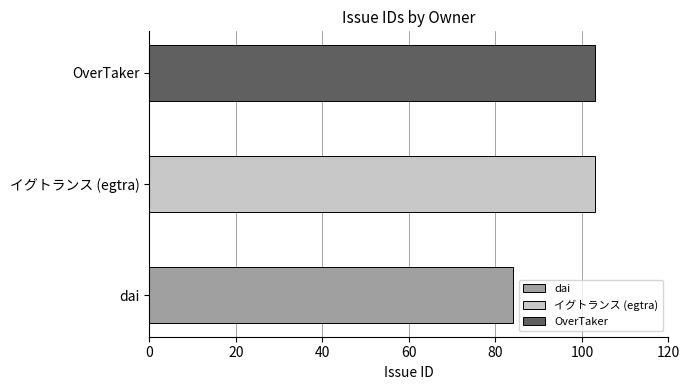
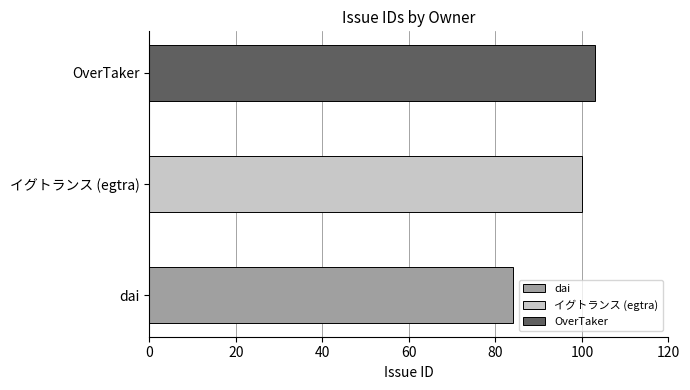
イグトランス (egtra): 103 -> 100
